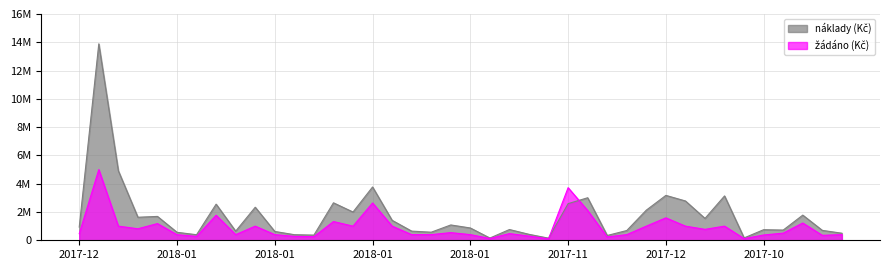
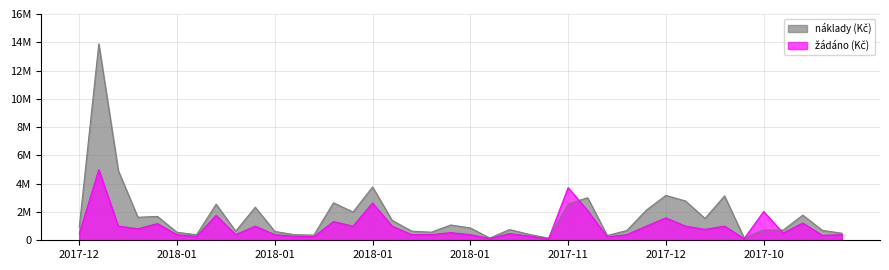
žádáno (Kč), 2017-10: 400000 -> 2000000
